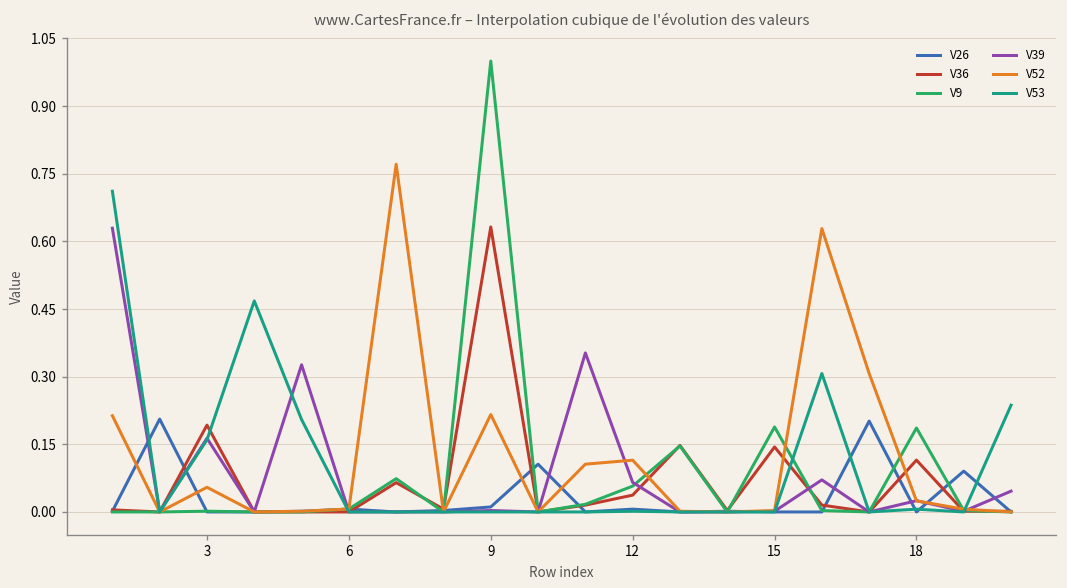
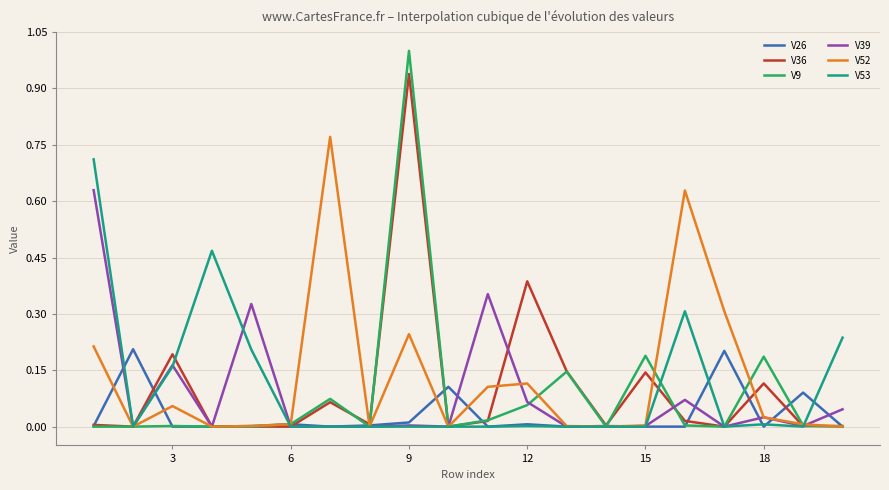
V36, 9: 0.63 -> 0.94
V52, 9: 0.22 -> 0.25
V36, 12: 0.04 -> 0.39
